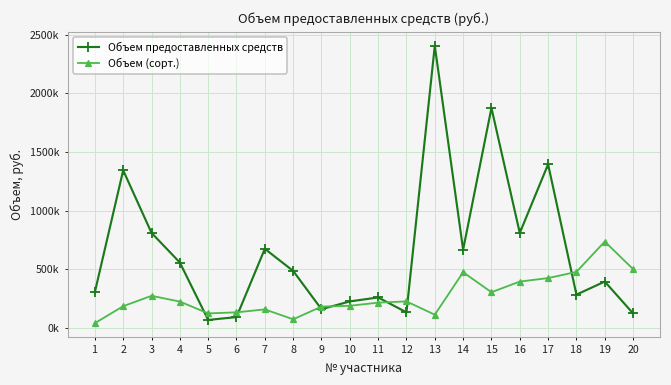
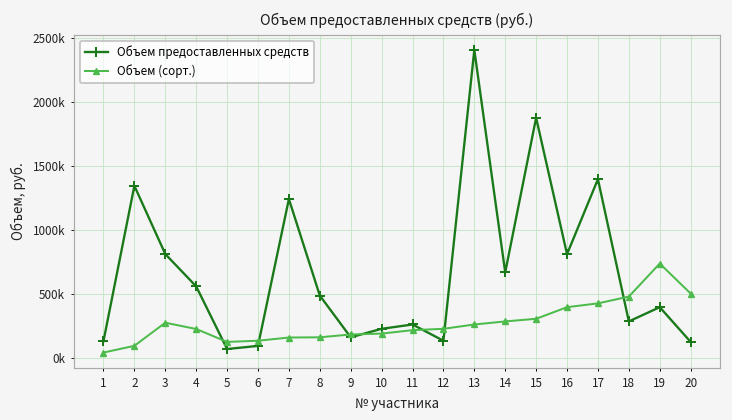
Объем предоставленных средств, 1: 300000 -> 130000
Объем (сорт.), 2: 180000 -> 90000
Объем предоставленных средств, 7: 670000 -> 1240000
Объем (сорт.), 8: 70000 -> 160000
Объем (сорт.), 13: 110000 -> 260000
Объем (сорт.), 14: 470000 -> 280000
